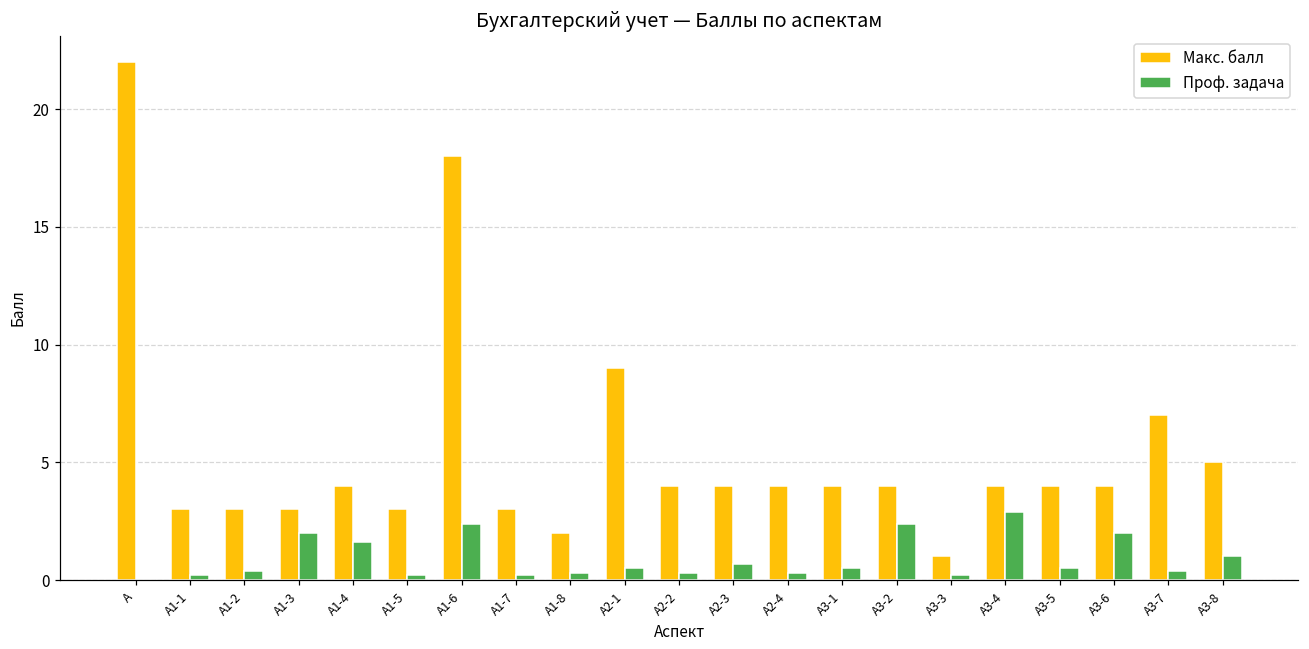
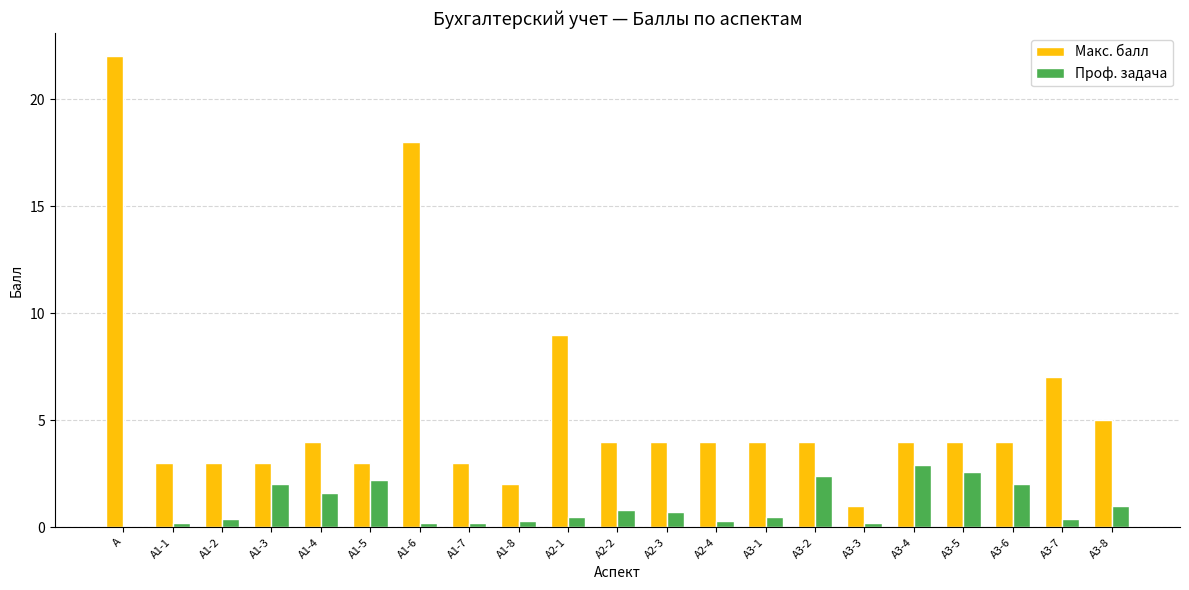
Проф. задача, А1-5: 0.2 -> 2.2
Проф. задача, А1-6: 2.4 -> 0.2
Проф. задача, А2-2: 0.3 -> 0.8
Проф. задача, А3-5: 0.5 -> 2.6
